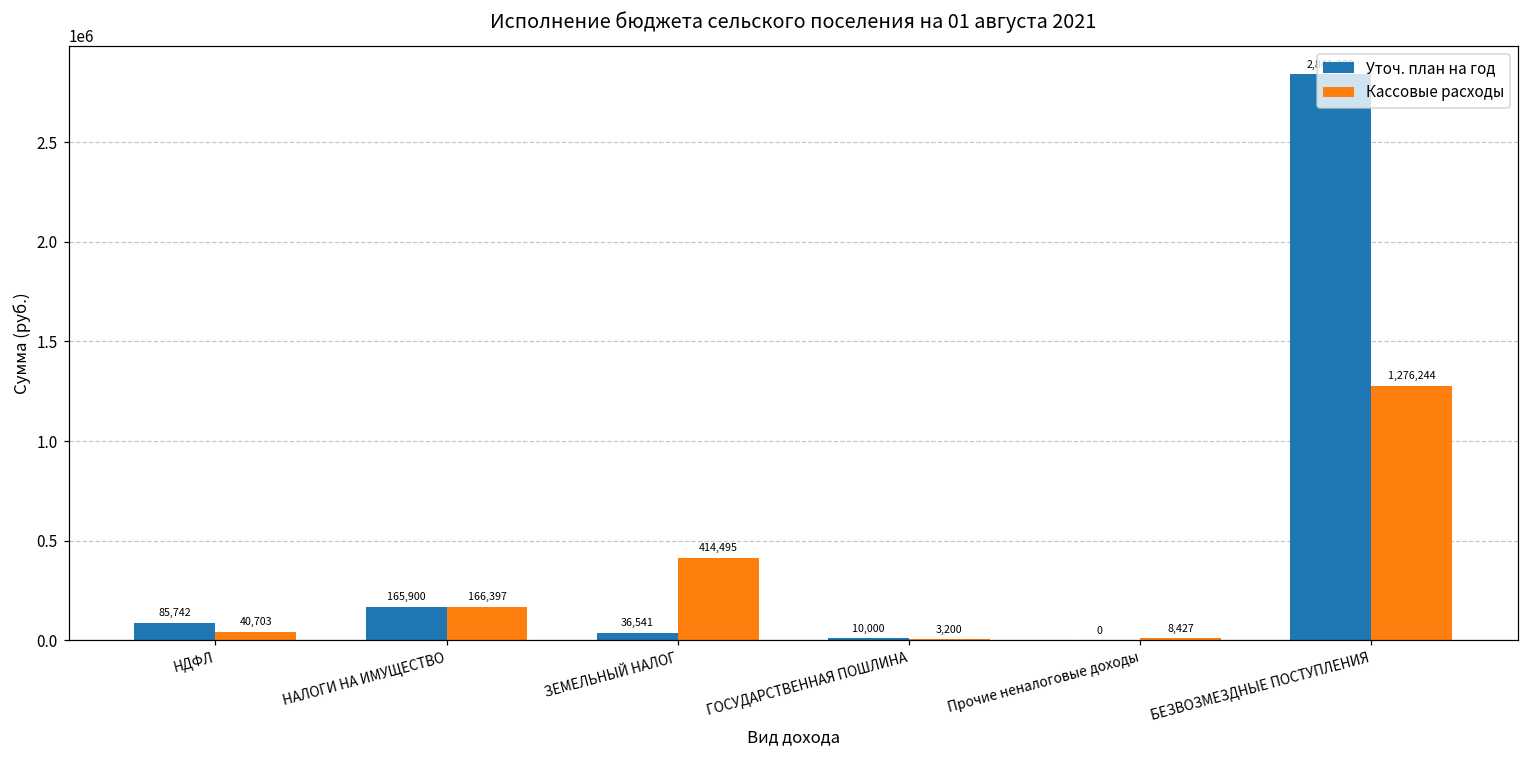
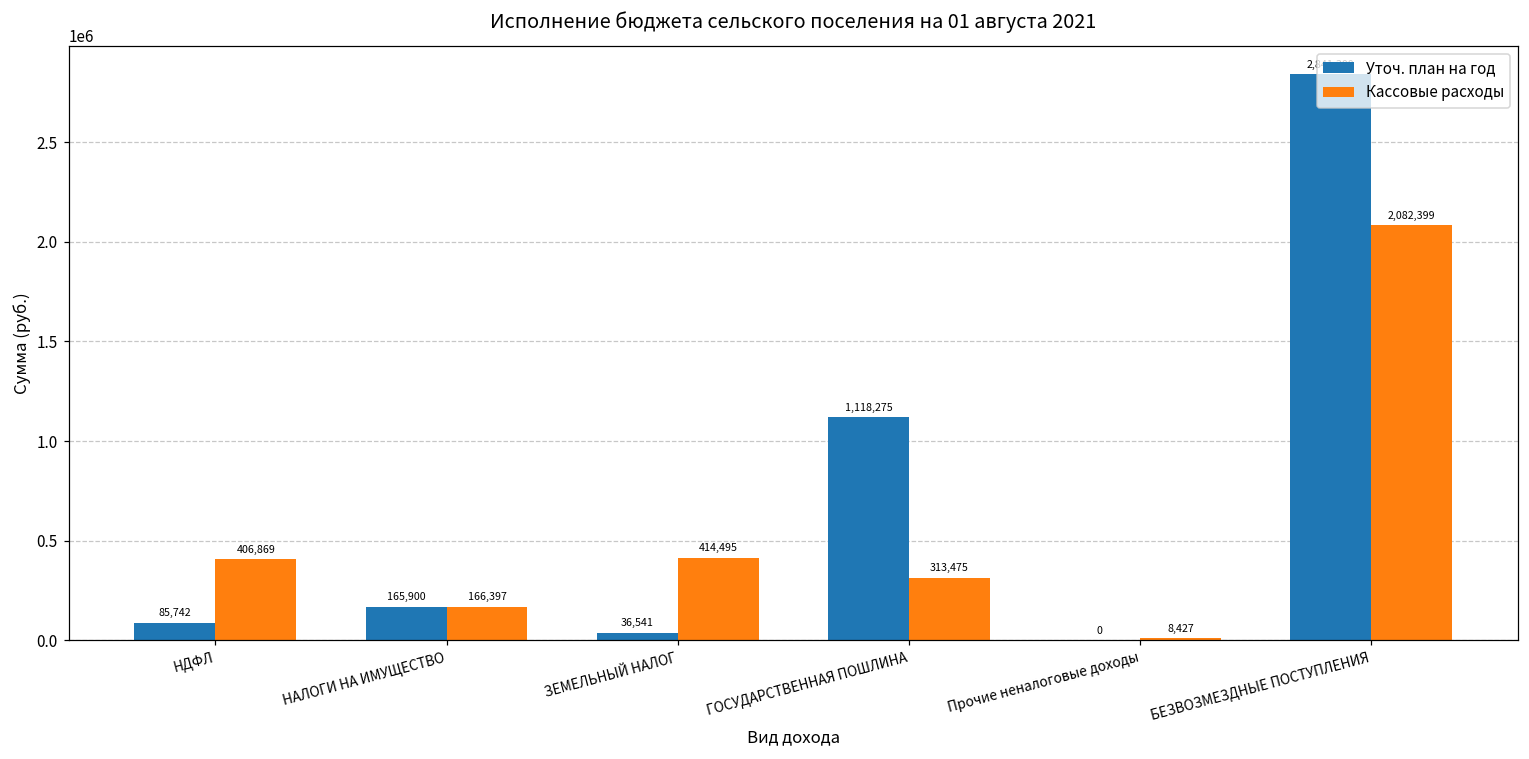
Кассовые расходы, НДФЛ: 40,703 -> 406,869
Уточ. план на год, ГОСУДАРСТВЕННАЯ ПОШЛИНА: 10,000 -> 1,118,275
Кассовые расходы, ГОСУДАРСТВЕННАЯ ПОШЛИНА: 3,200 -> 313,475
Кассовые расходы, БЕЗВОЗМЕЗДНЫЕ ПОСТУПЛЕНИЯ: 1,276,244 -> 2,082,399
